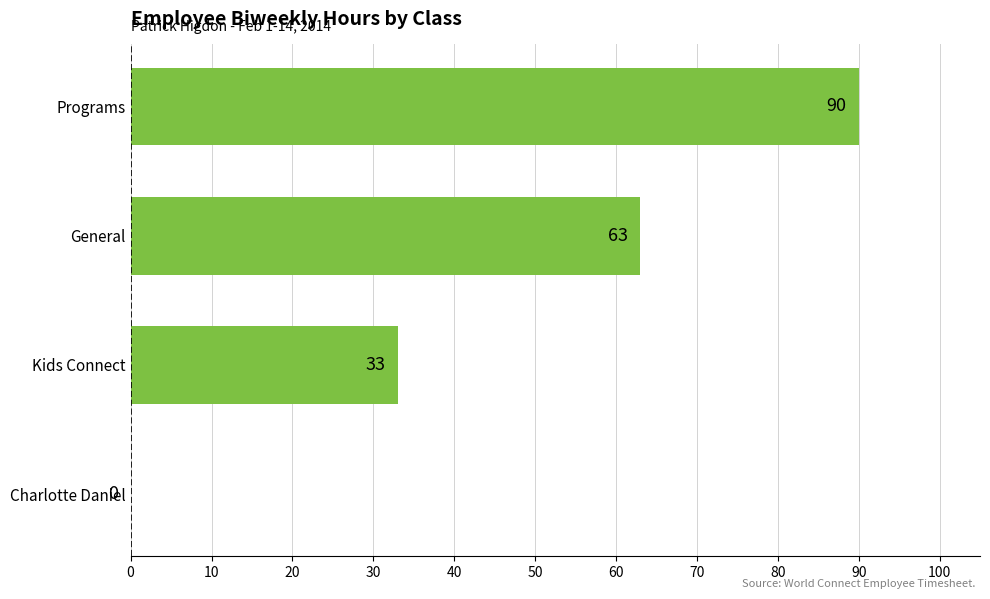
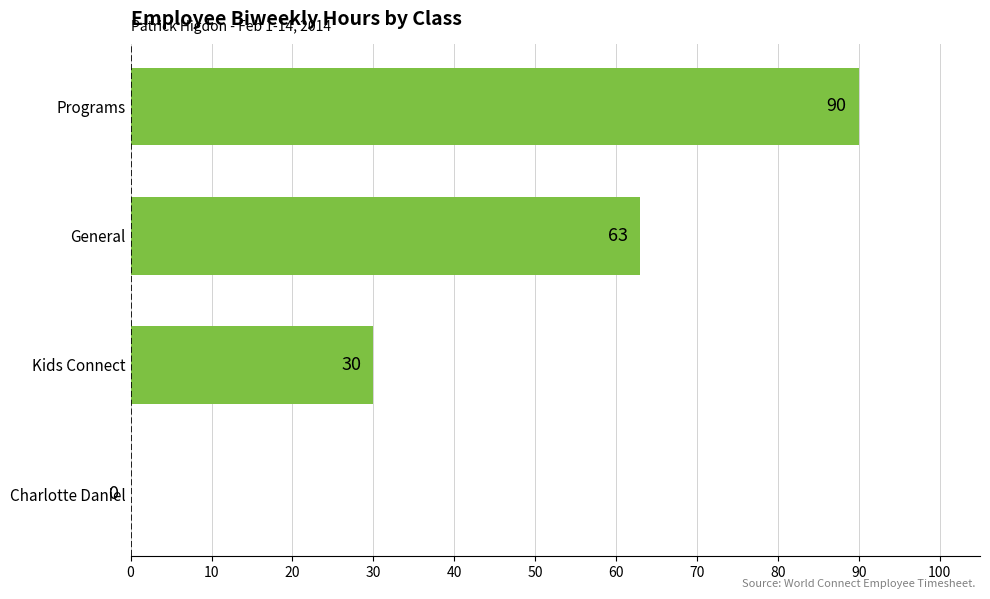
Kids Connect: 33 -> 30
